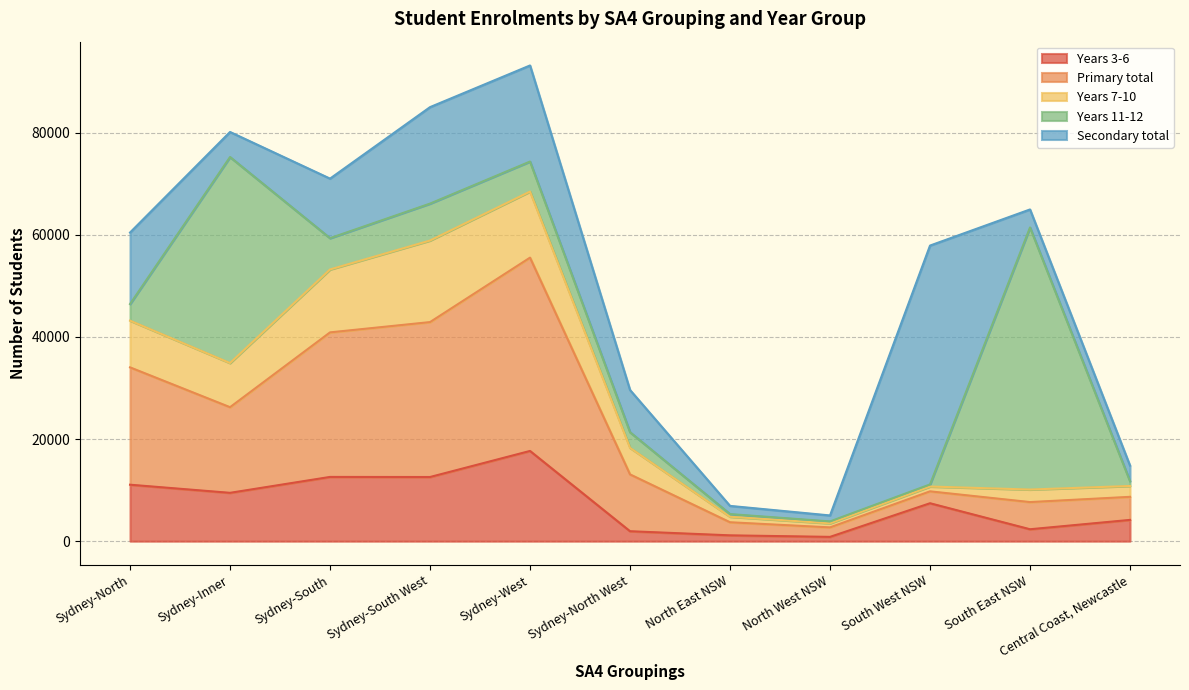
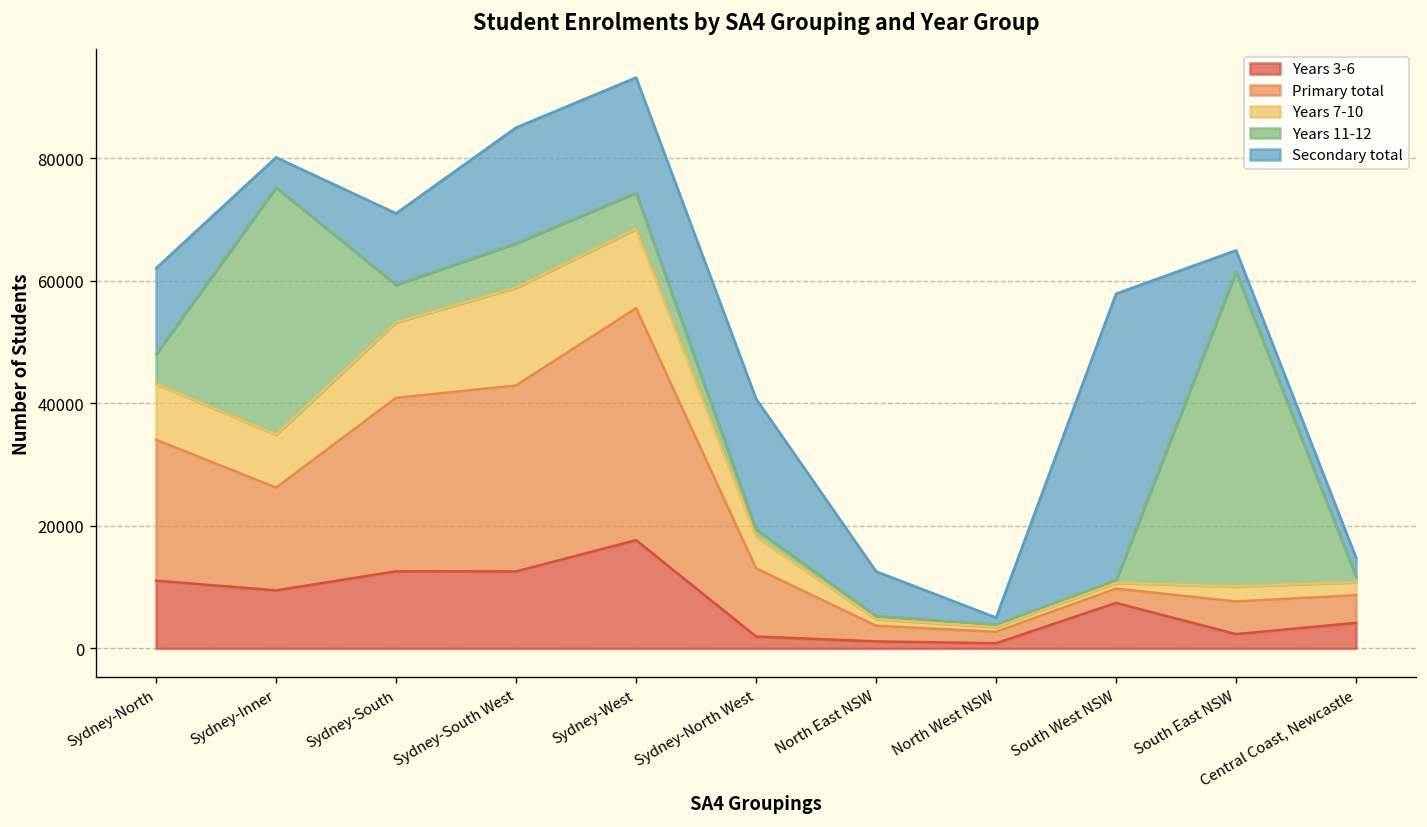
Years 11-12, Sydney-North: 3000 -> 5000
Years 11-12, Sydney-North West: 3000 -> 1000
Secondary total, Sydney-North West: 8000 -> 21000
Secondary total, North East NSW: 2000 -> 7000
